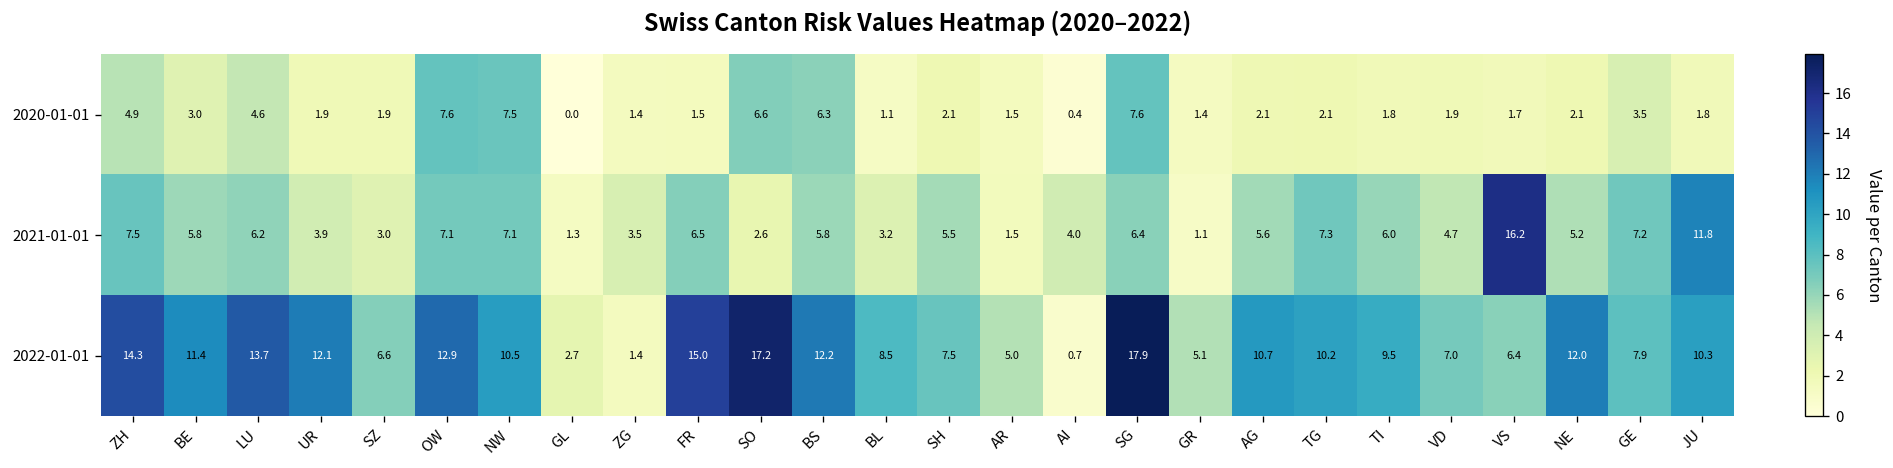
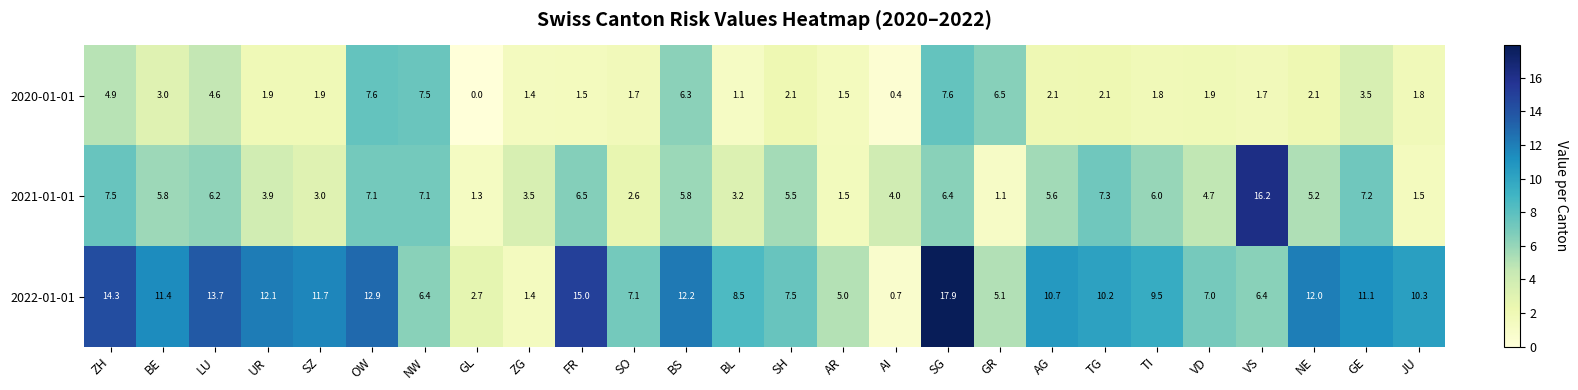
2020-01-01, SO: 6.6 -> 1.7
2020-01-01, GR: 1.4 -> 6.5
2021-01-01, JU: 11.8 -> 1.5
2022-01-01, SZ: 6.6 -> 11.7
2022-01-01, NW: 10.5 -> 6.4
2022-01-01, SO: 17.2 -> 7.1
2022-01-01, GE: 7.9 -> 11.1
